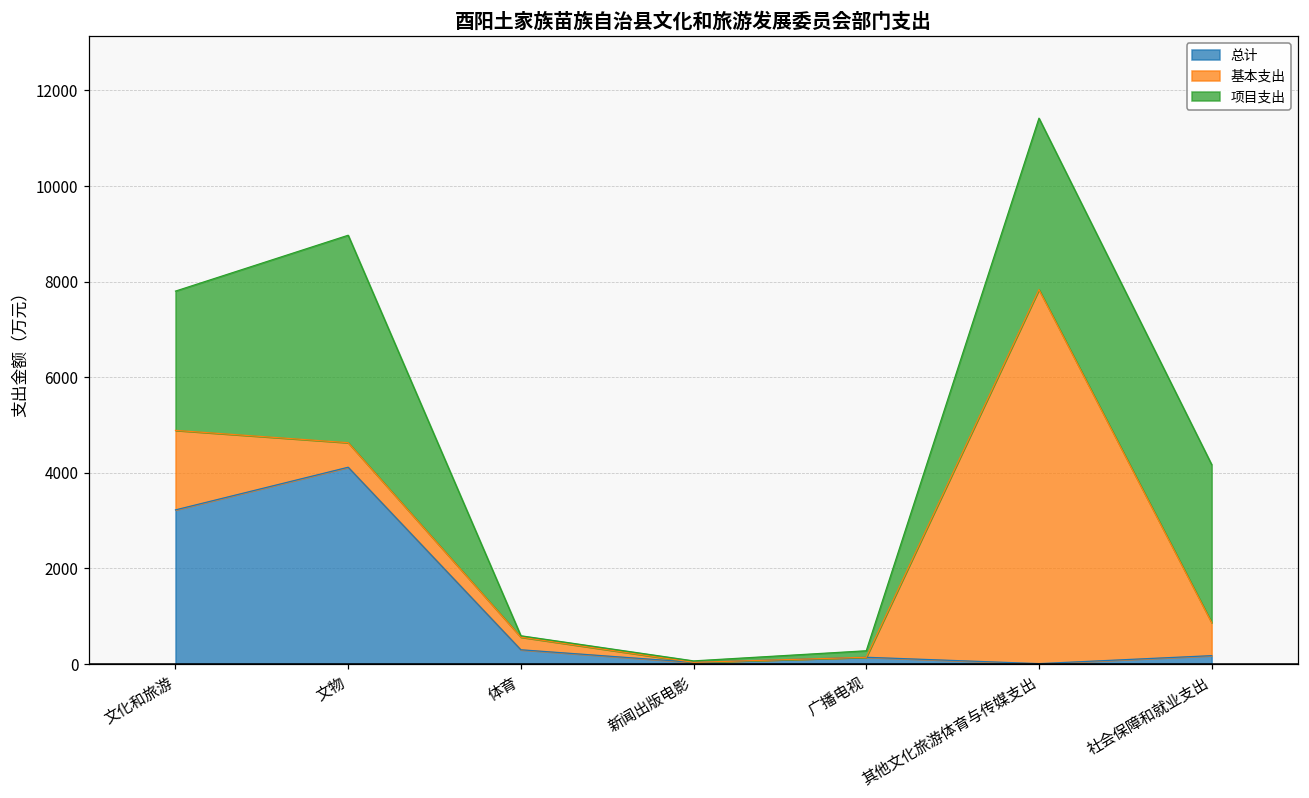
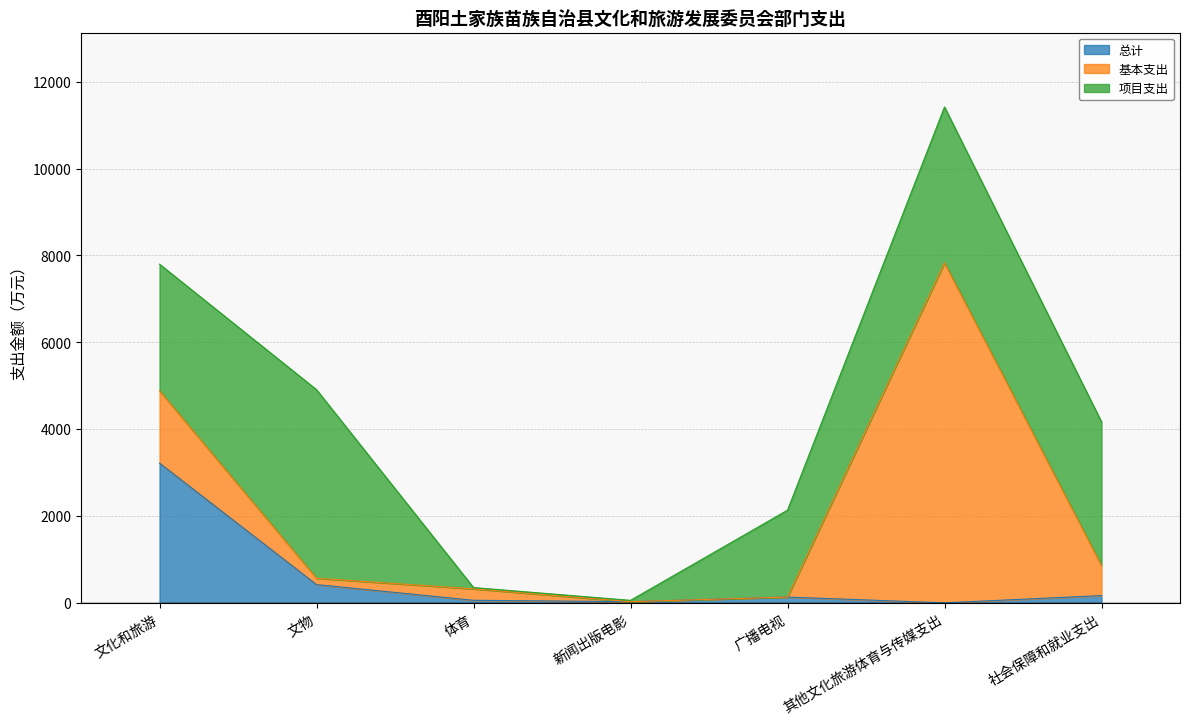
总计, 文物: 4100 -> 400
基本支出, 文物: 500 -> 100
总计, 体育: 300 -> 100
项目支出, 广播电视: 100 -> 2000
